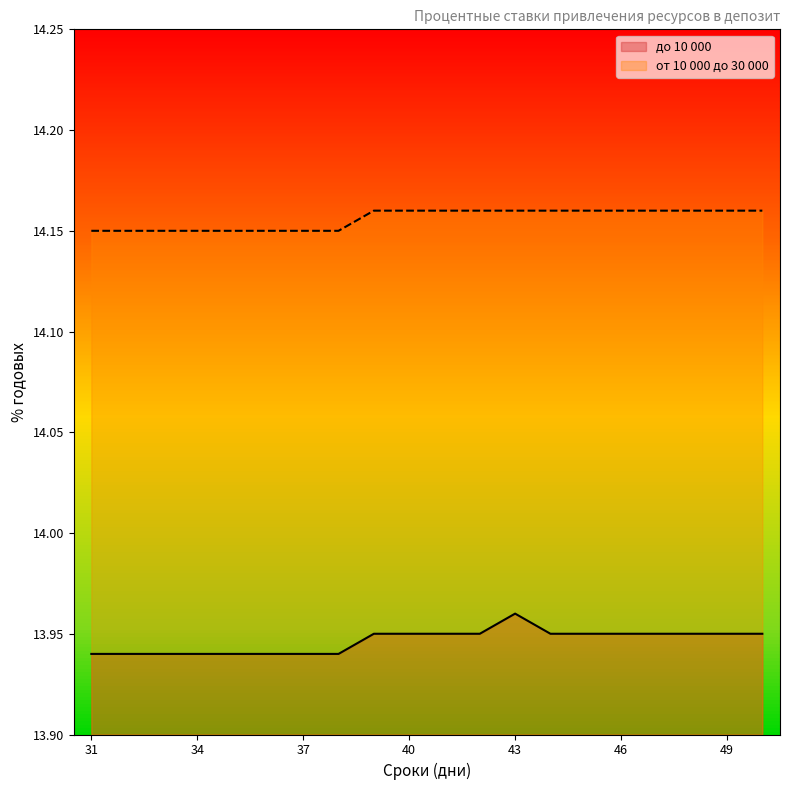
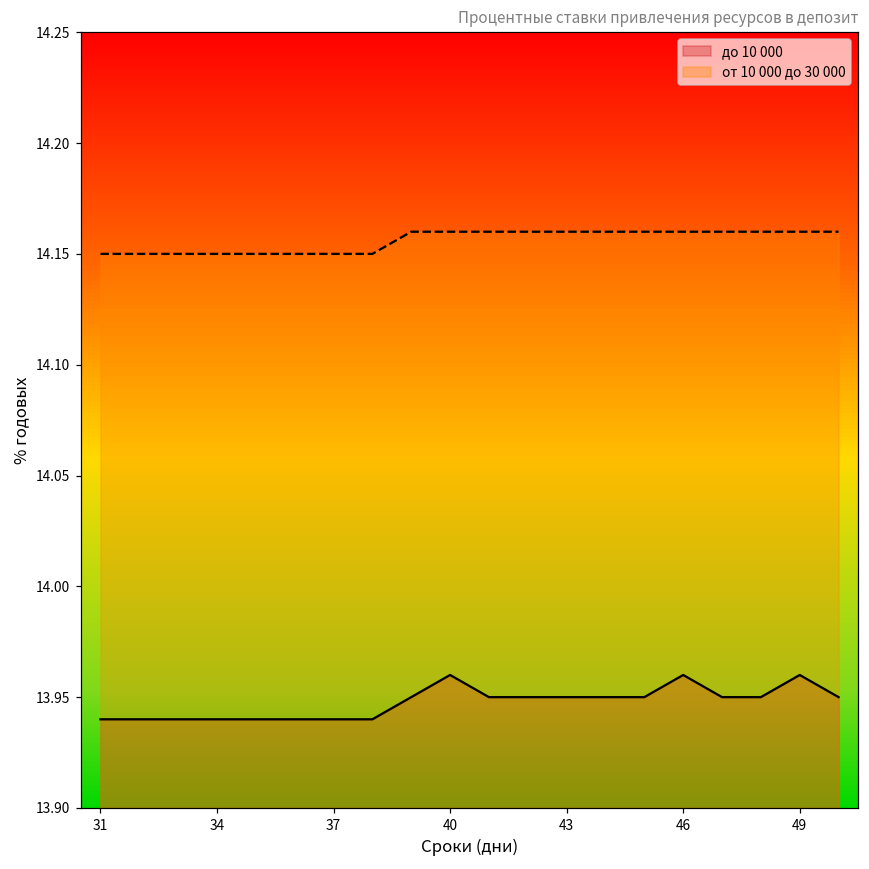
до 10 000, 40: 13.95 -> 13.96
до 10 000, 43: 13.96 -> 13.95
до 10 000, 46: 13.95 -> 13.96
до 10 000, 49: 13.95 -> 13.96
